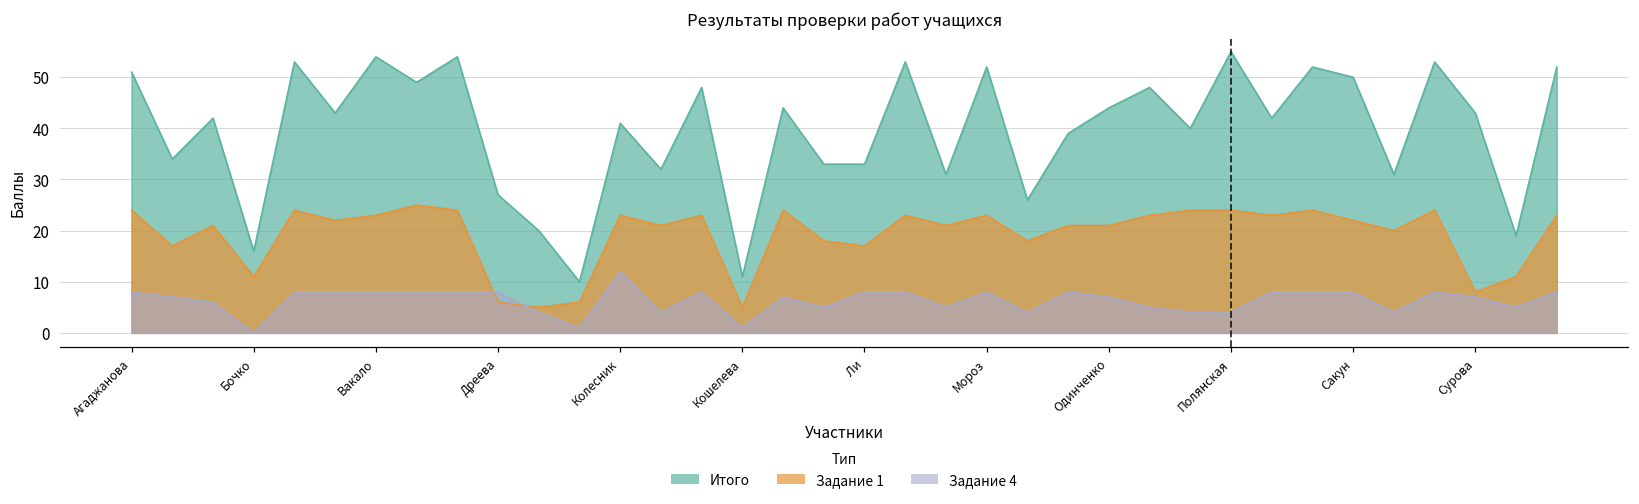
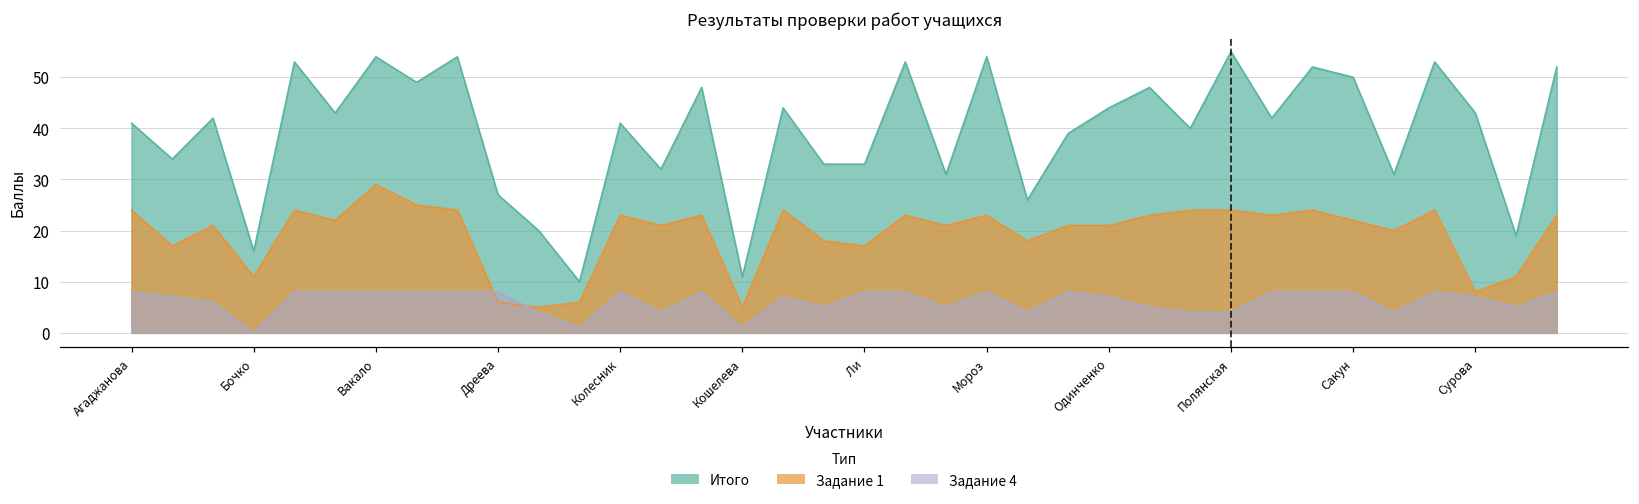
Итого, Агаджанова: 51 -> 41
Задание 1, Вакало: 23 -> 29
Задание 4, Колесник: 12 -> 8
Итого, Мороз: 52 -> 54
